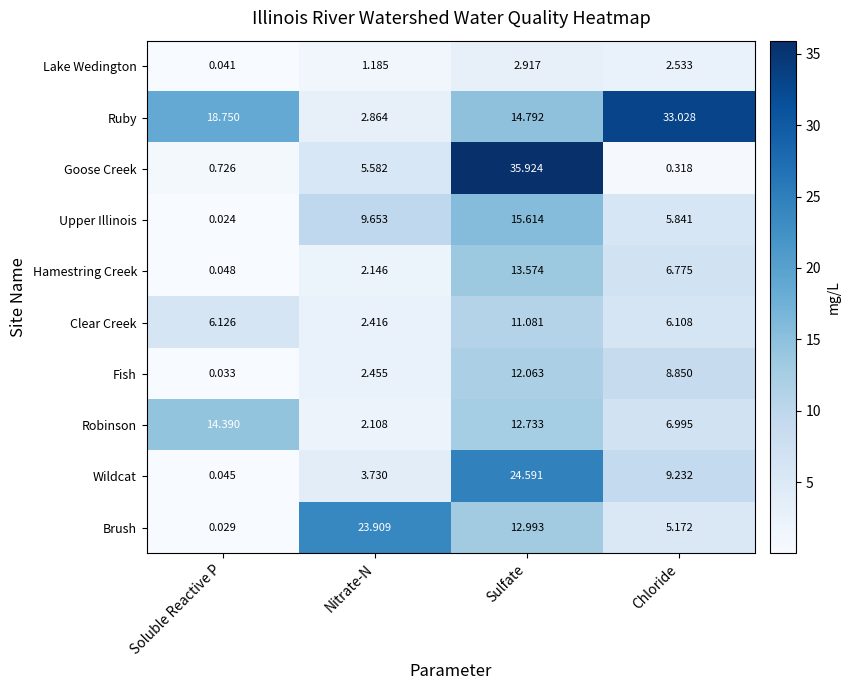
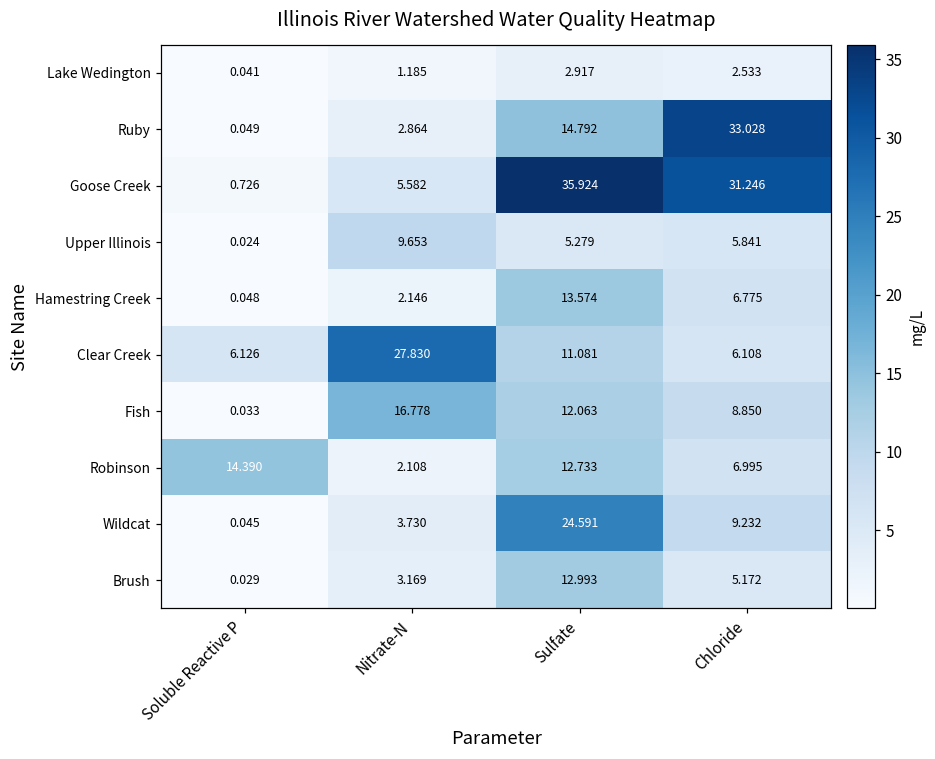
Ruby, Soluble Reactive P: 18.750 -> 0.049
Goose Creek, Chloride: 0.318 -> 31.246
Upper Illinois, Sulfate: 15.614 -> 5.279
Clear Creek, Nitrate-N: 2.416 -> 27.830
Fish, Nitrate-N: 2.455 -> 16.778
Brush, Nitrate-N: 23.909 -> 3.169
